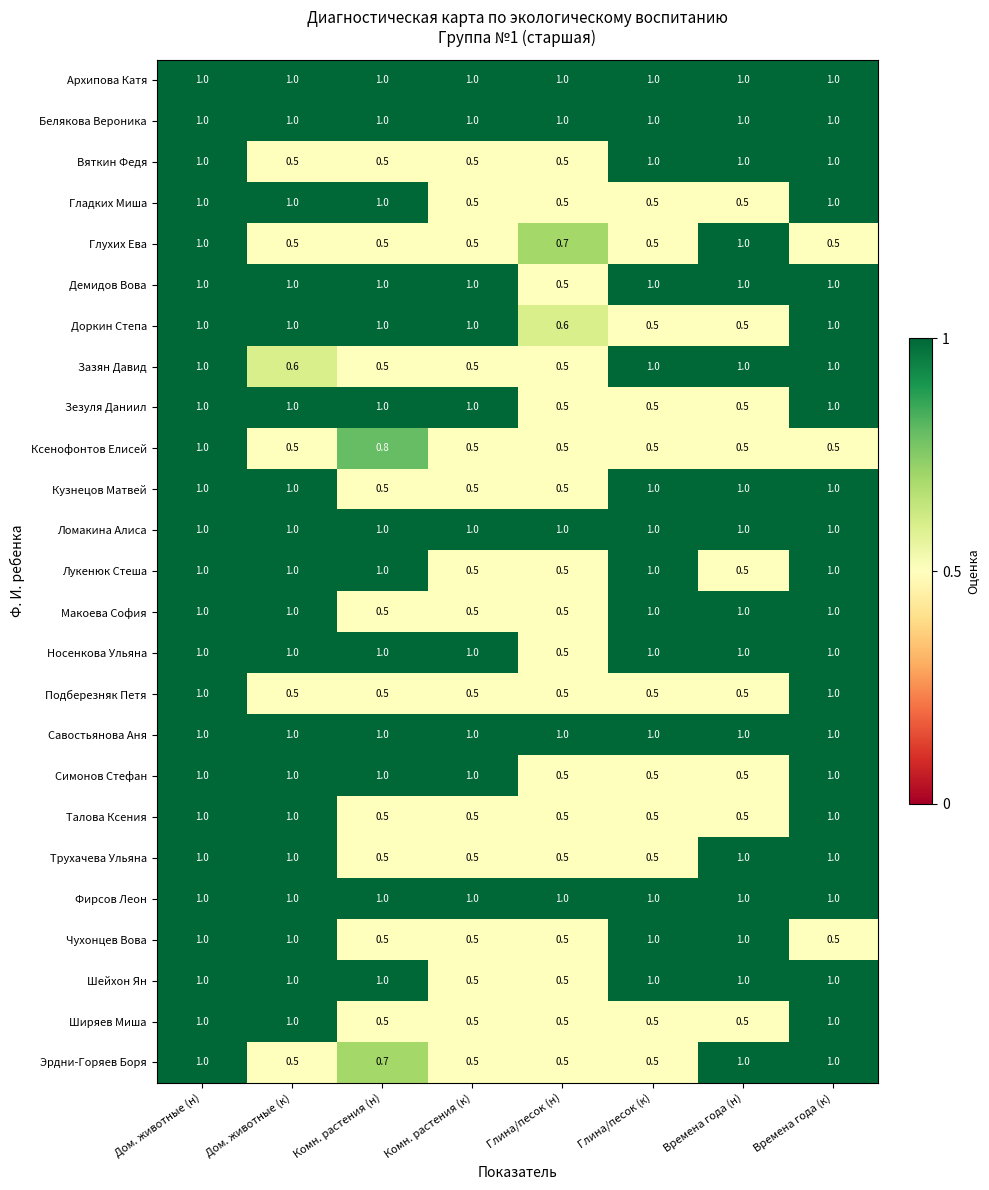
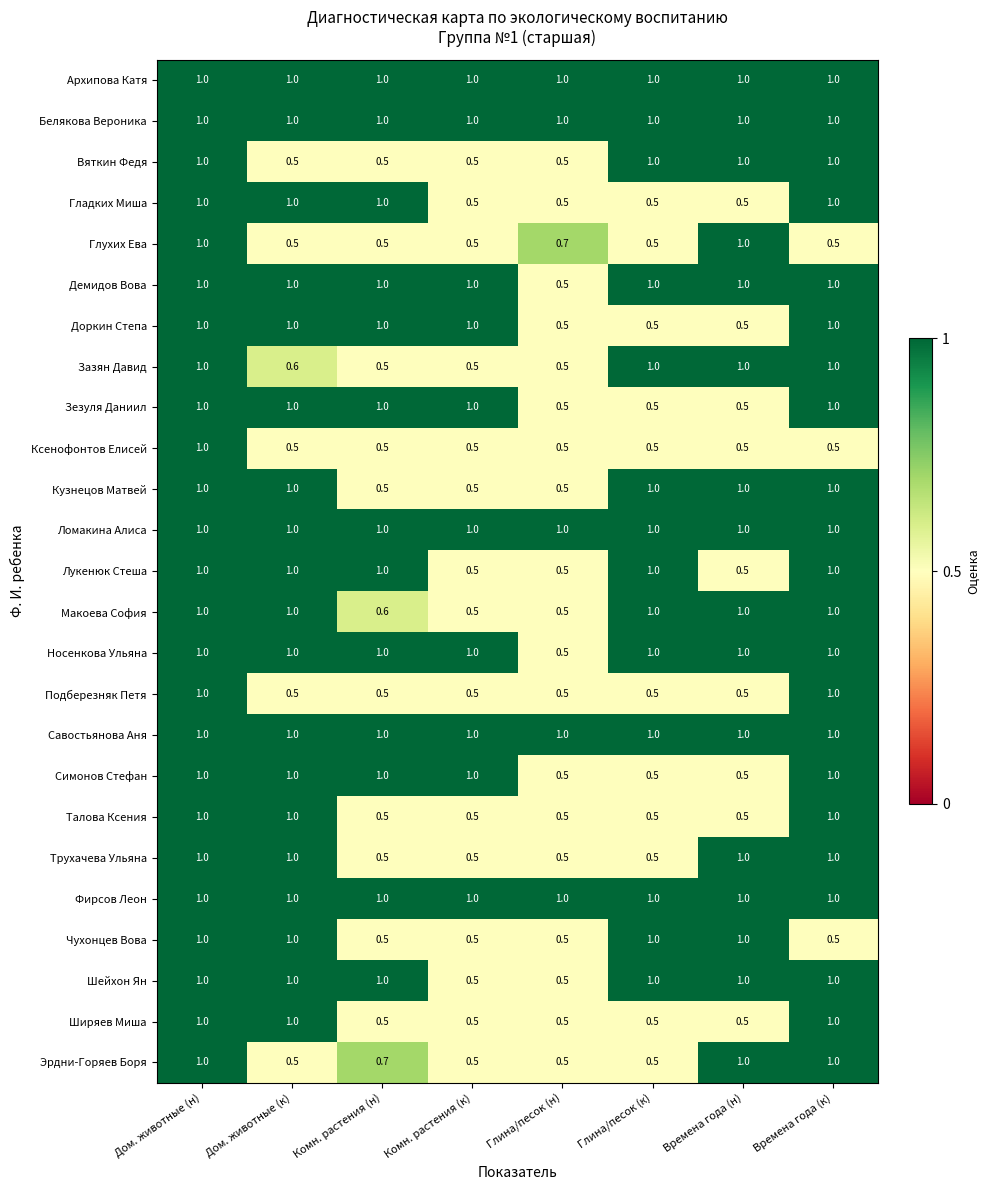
Доркин Степа, Глина/песок (н): 0.6 -> 0.5
Ксенофонтов Елисей, Комн. растения (н): 0.8 -> 0.5
Макоева София, Комн. растения (н): 0.5 -> 0.6
